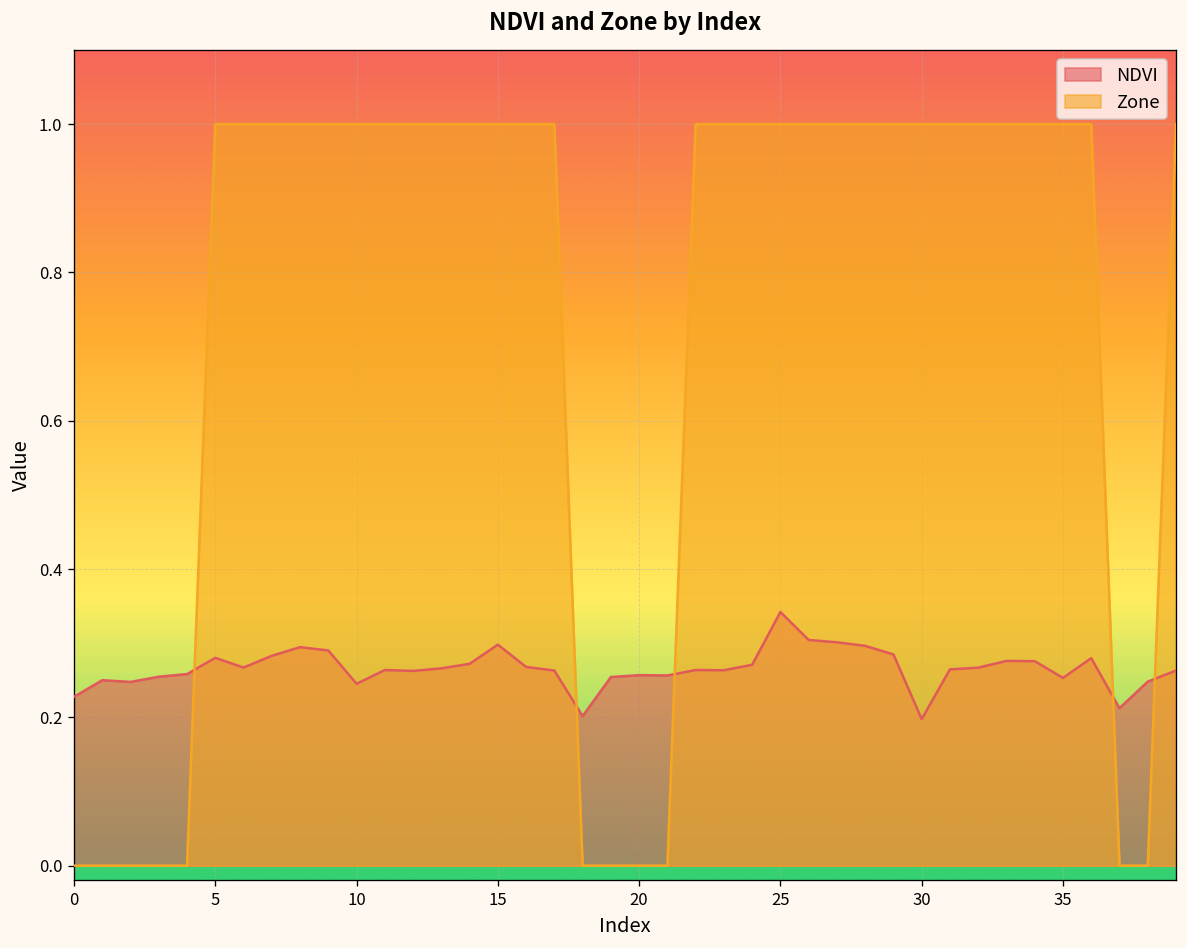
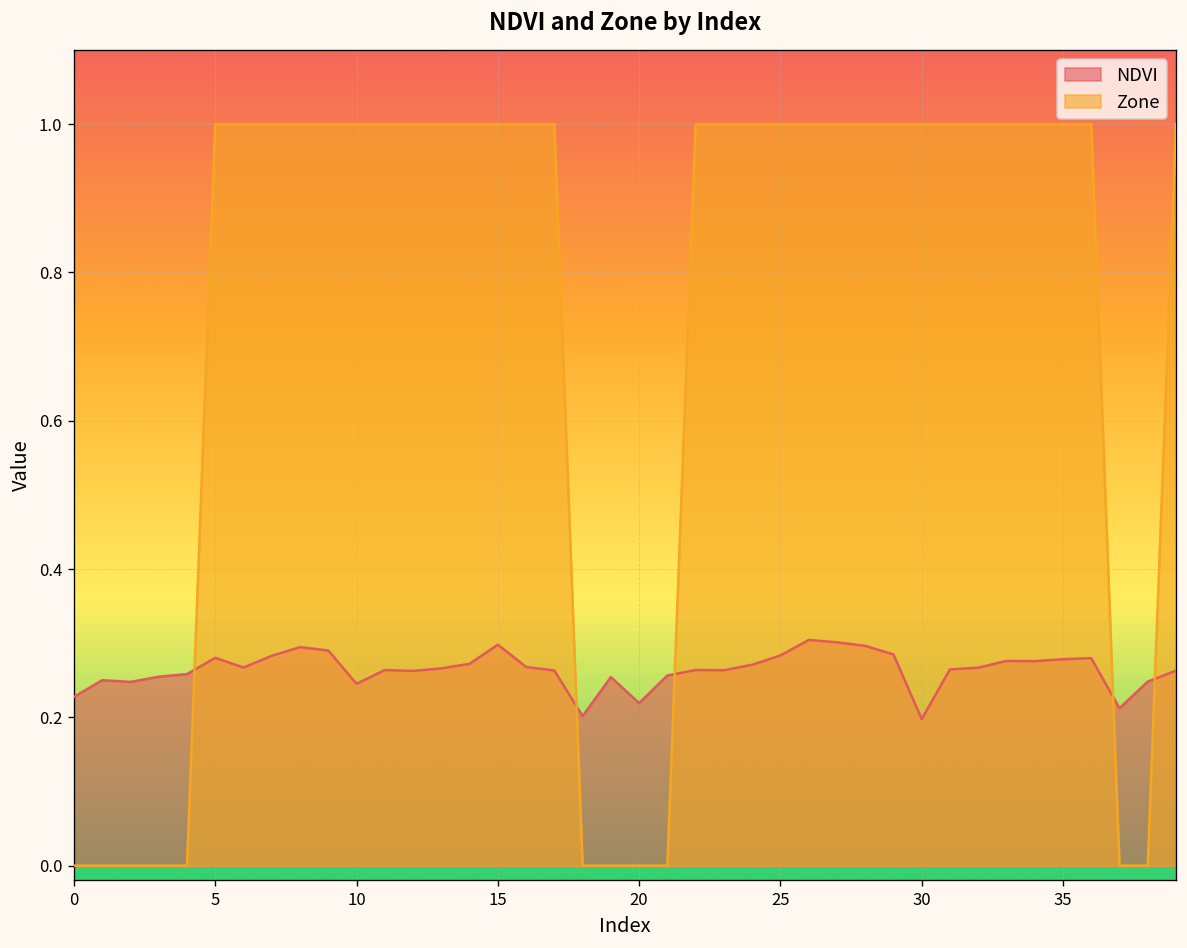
NDVI, 20: 0.26 -> 0.22
NDVI, 25: 0.34 -> 0.28
NDVI, 35: 0.25 -> 0.28
